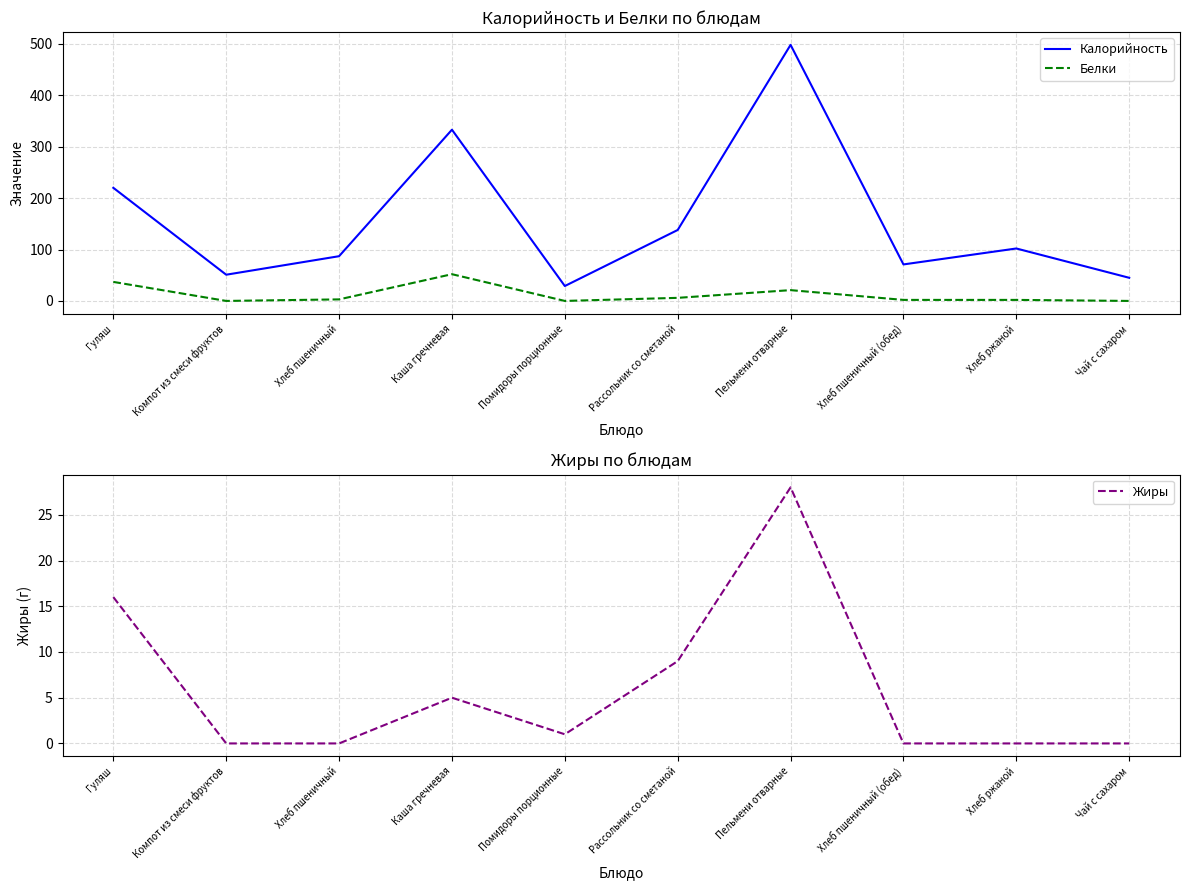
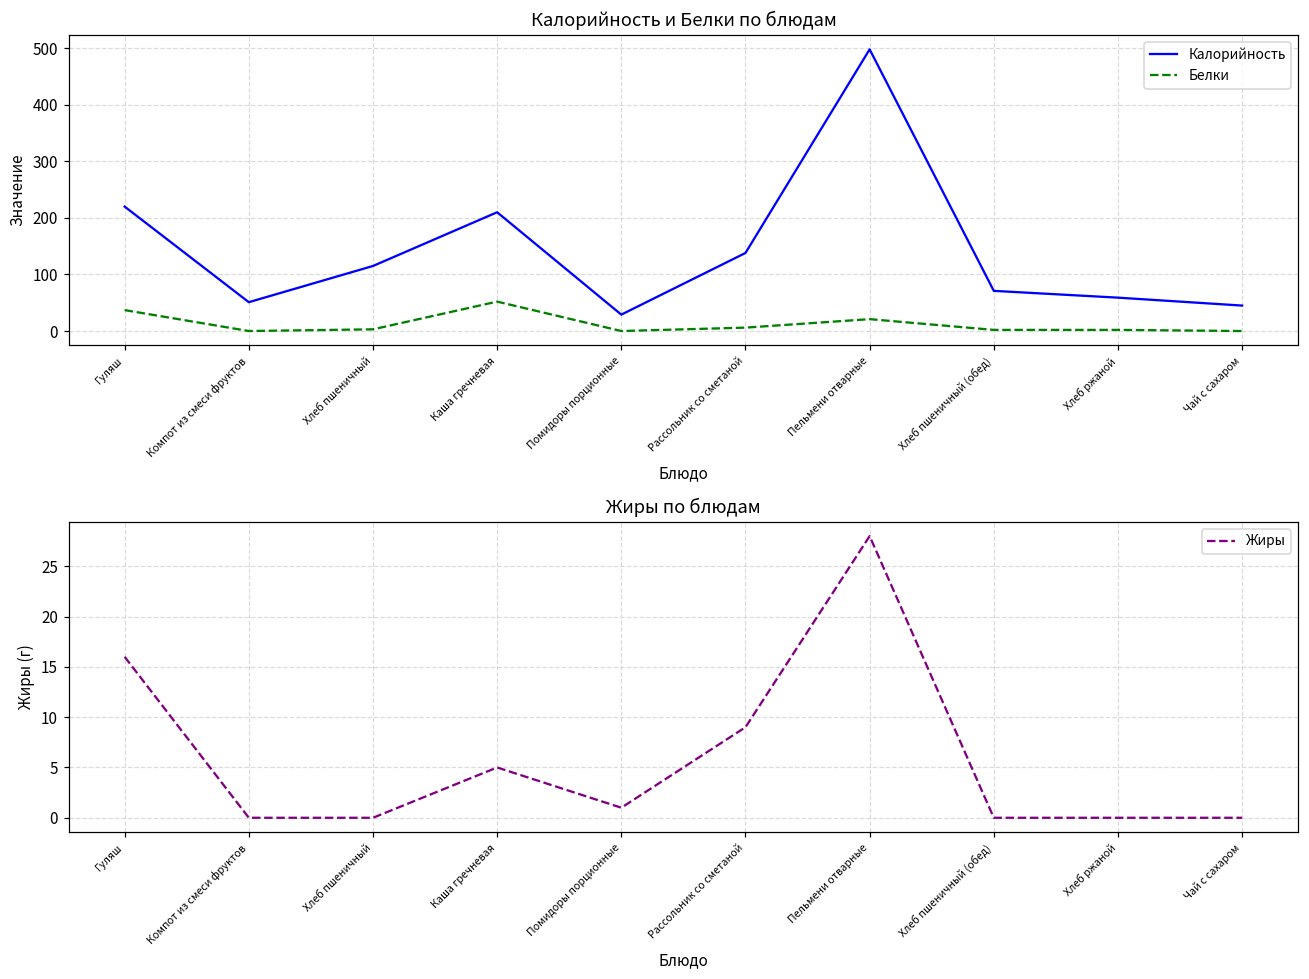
Калорийность и Белки по блюдам, Калорийность, Хлеб пшеничный: 90 -> 120
Калорийность и Белки по блюдам, Калорийность, Каша гречневая: 330 -> 210
Калорийность и Белки по блюдам, Калорийность, Хлеб ржаной: 100 -> 60
